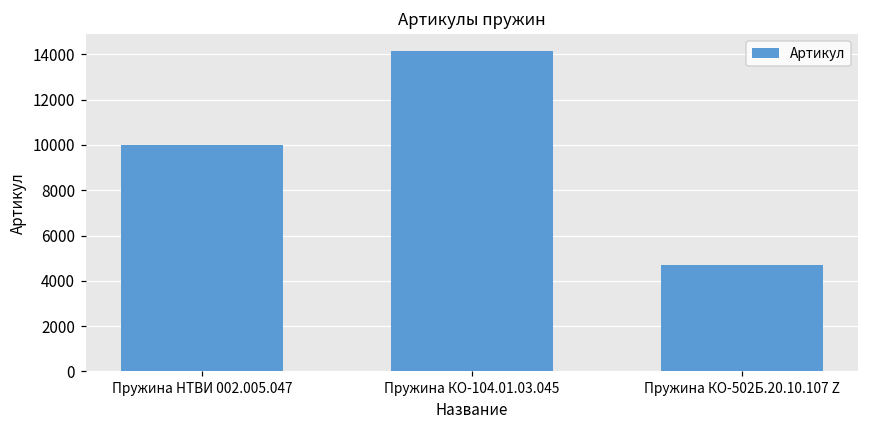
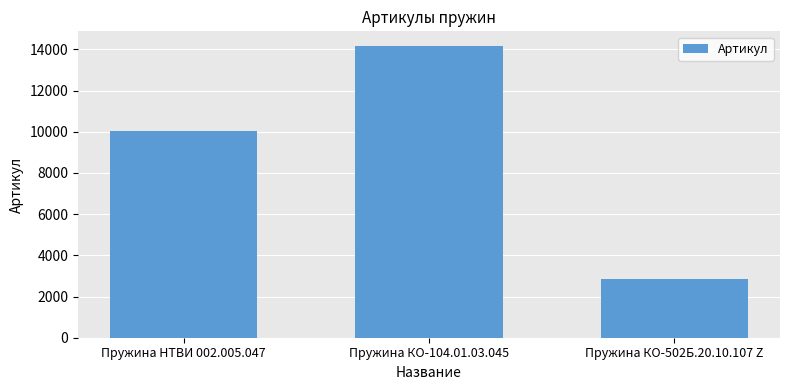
Пружина КО-502Б.20.10.107 Z: 4700 -> 2800
